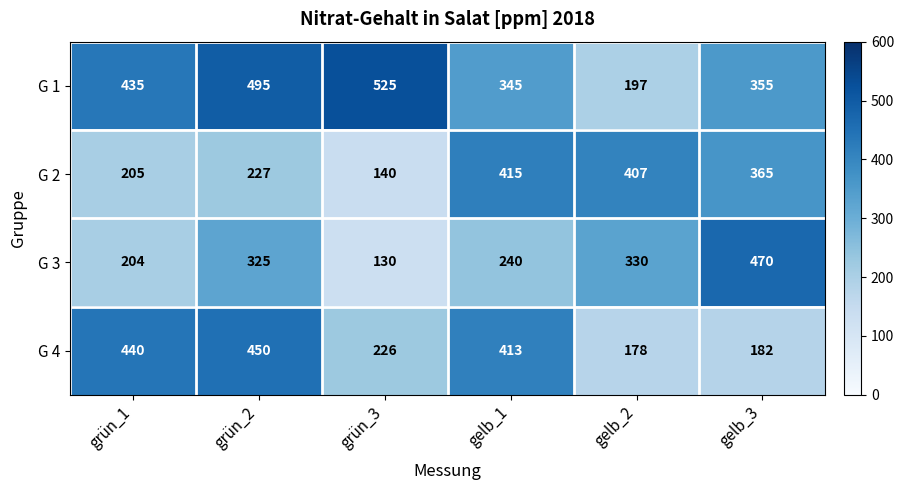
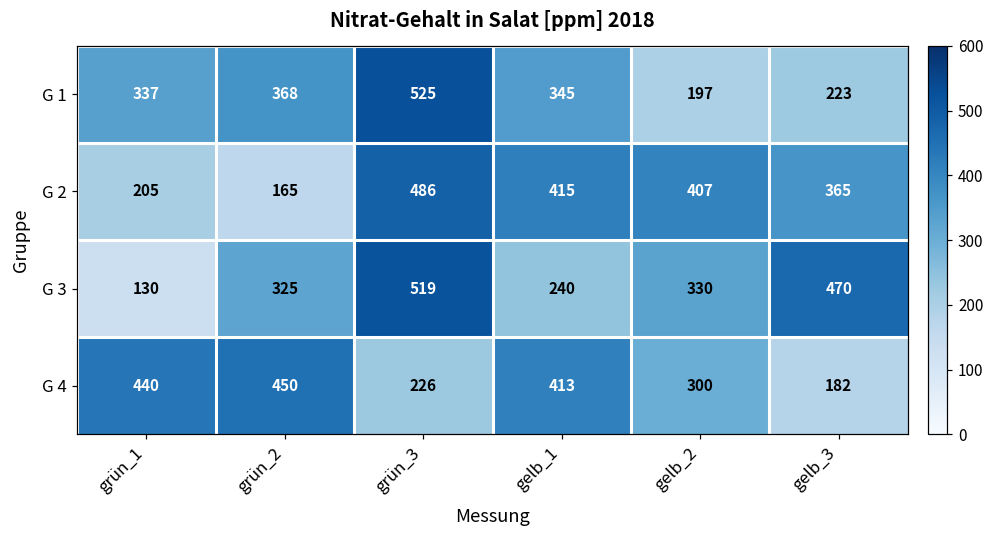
G 1, grün_1: 435 -> 337
G 1, grün_2: 495 -> 368
G 1, gelb_3: 355 -> 223
G 2, grün_2: 227 -> 165
G 2, grün_3: 140 -> 486
G 3, grün_1: 204 -> 130
G 3, grün_3: 130 -> 519
G 4, gelb_2: 178 -> 300
